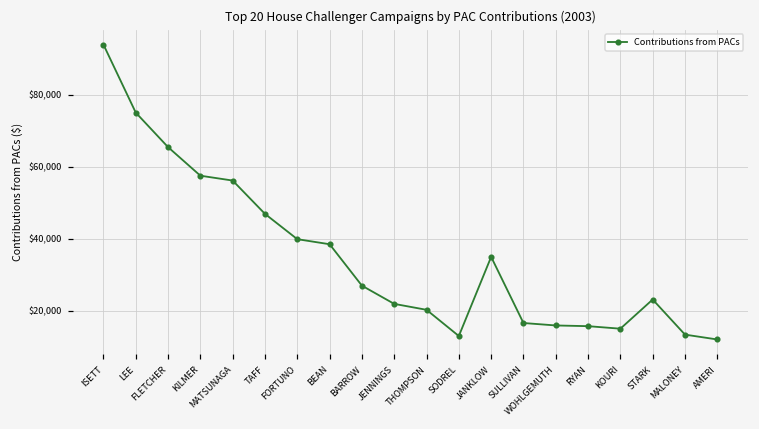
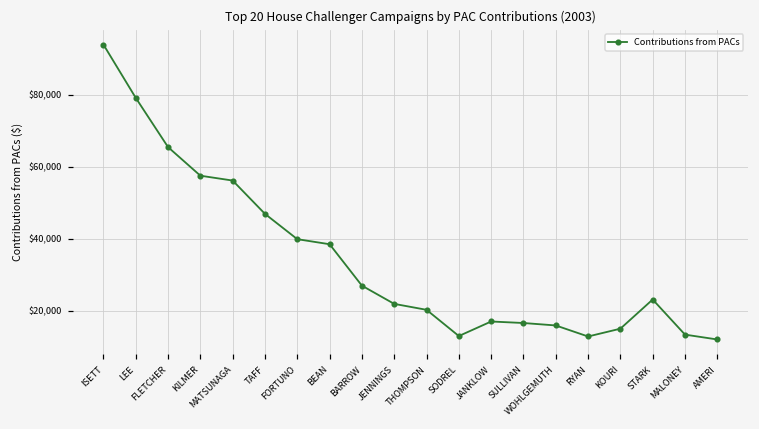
LEE: $75,000 -> $79,000
JANKLOW: $35,000 -> $17,000
RYAN: $16,000 -> $13,000
